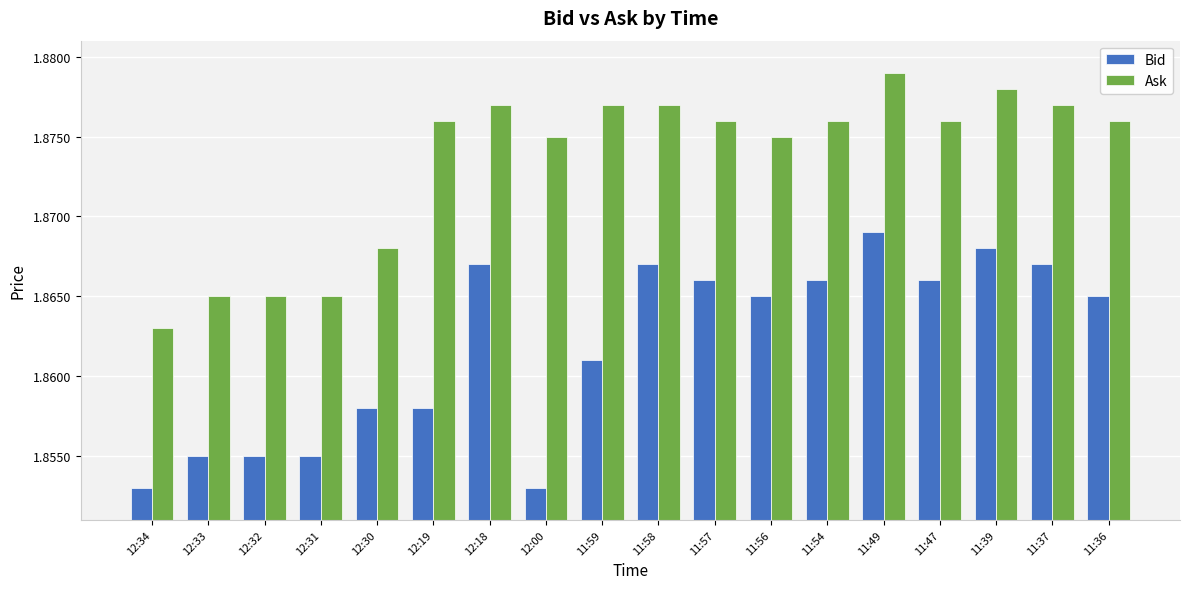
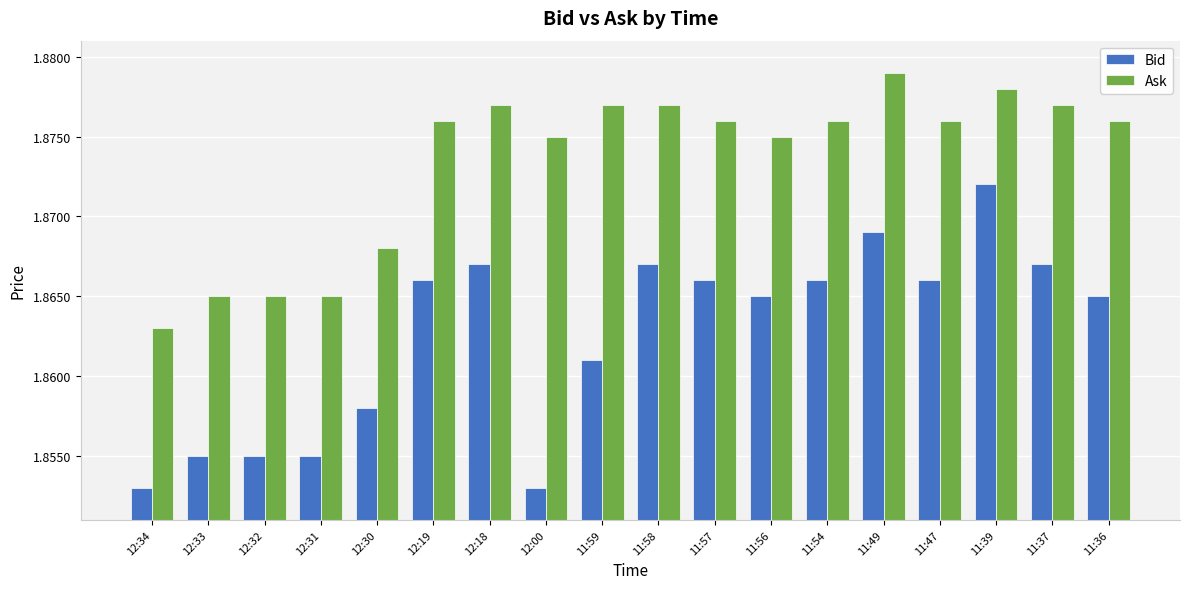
Bid, 12:19: 1.858 -> 1.866
Bid, 11:39: 1.868 -> 1.872
